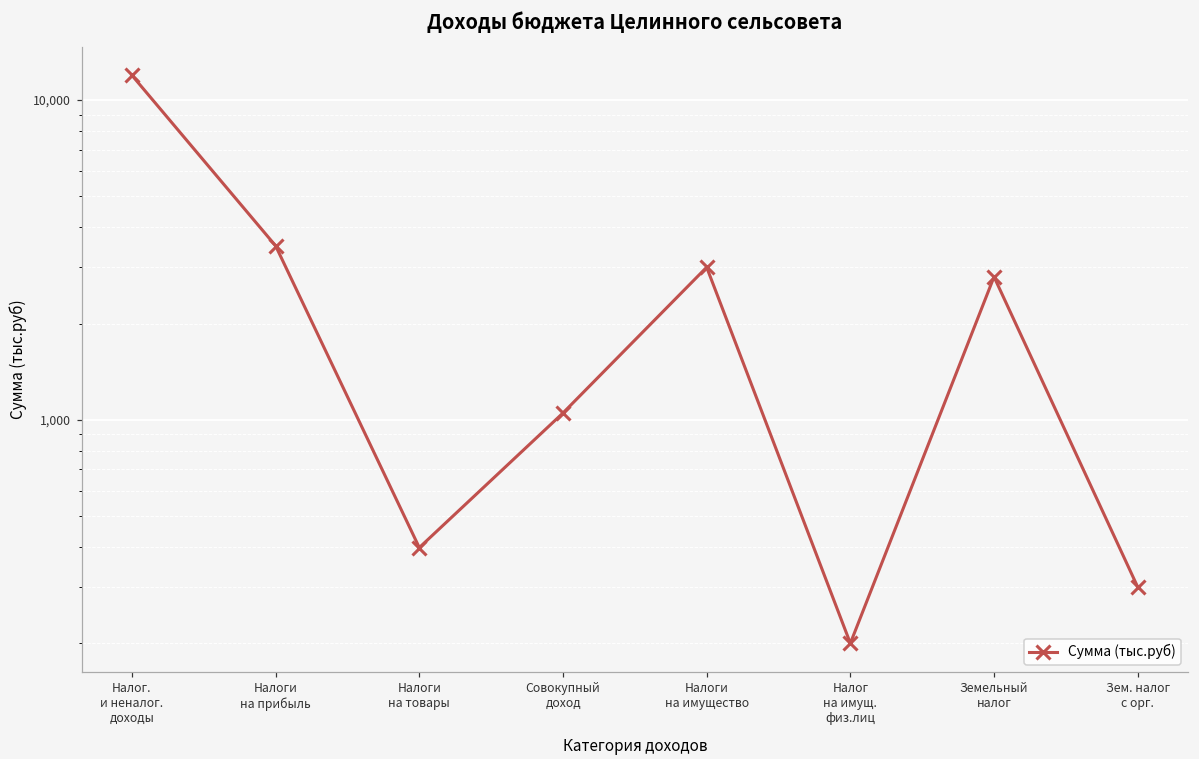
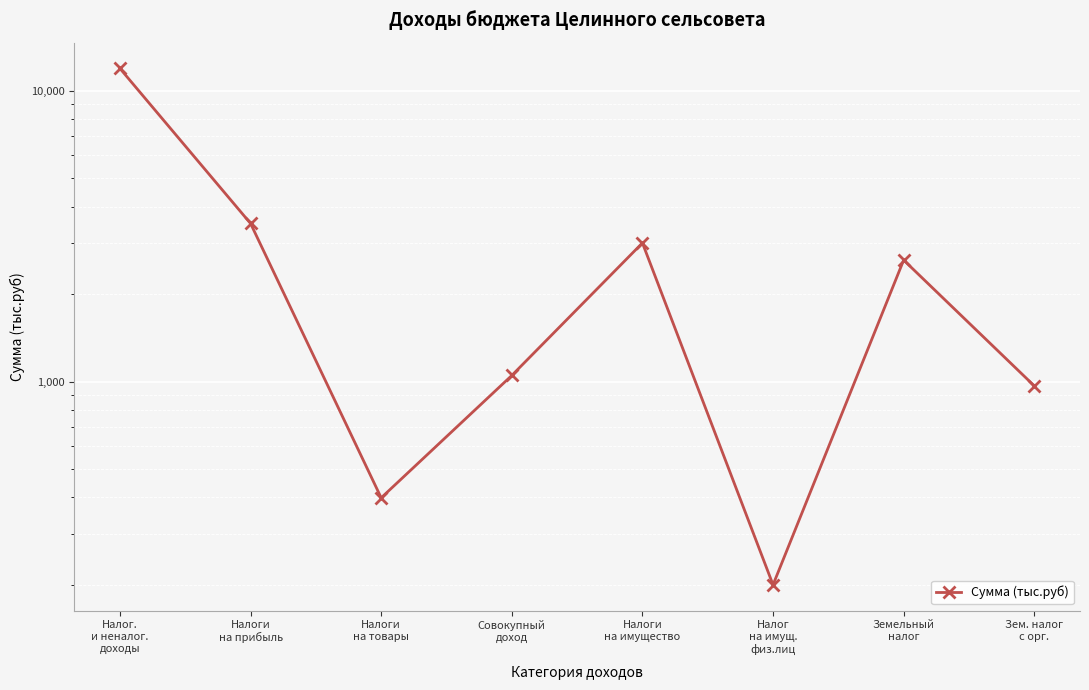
Земельный налог: 2,800 -> 2,600
Зем. налог с орг.: 300 -> 970
